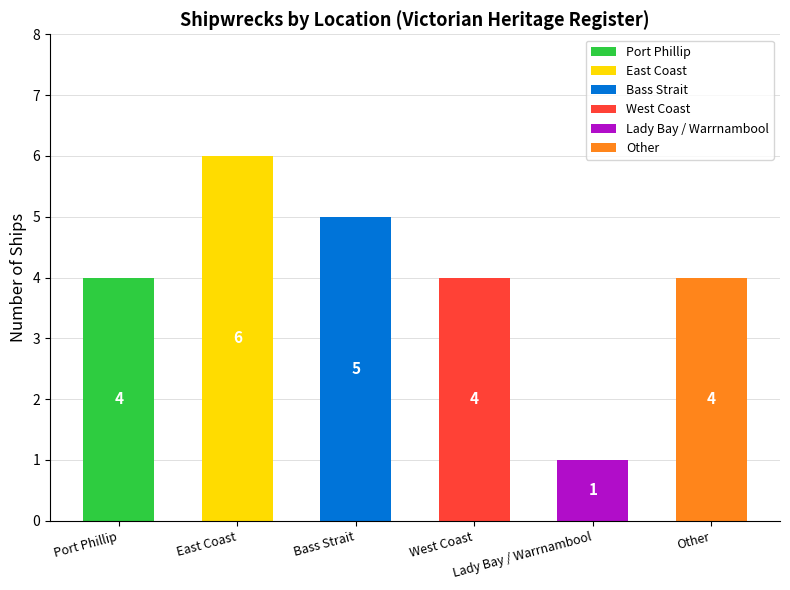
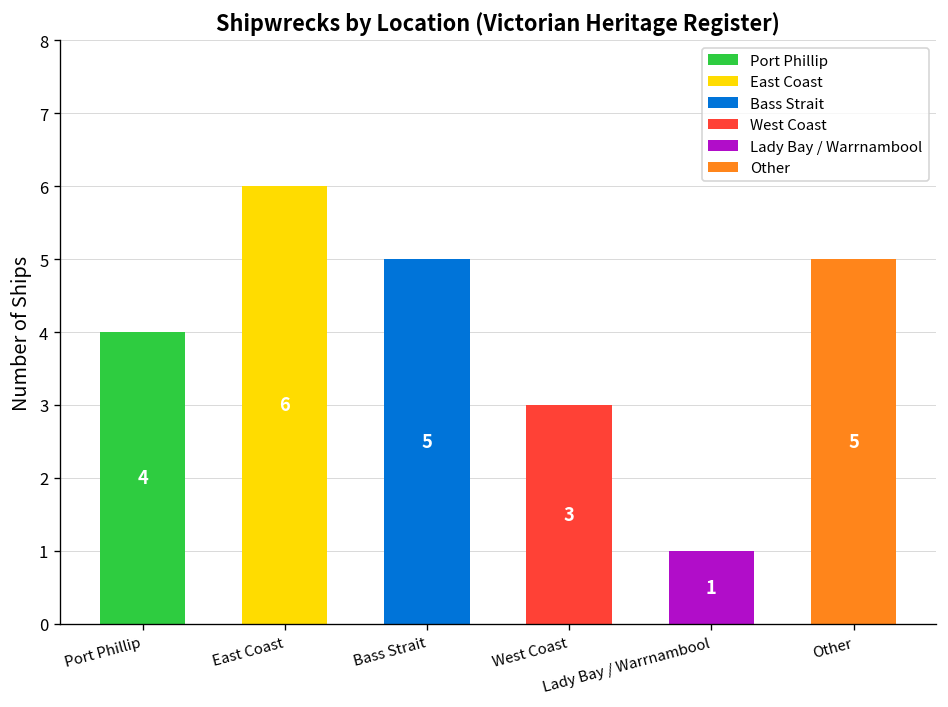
West Coast: 4 -> 3
Other: 4 -> 5
